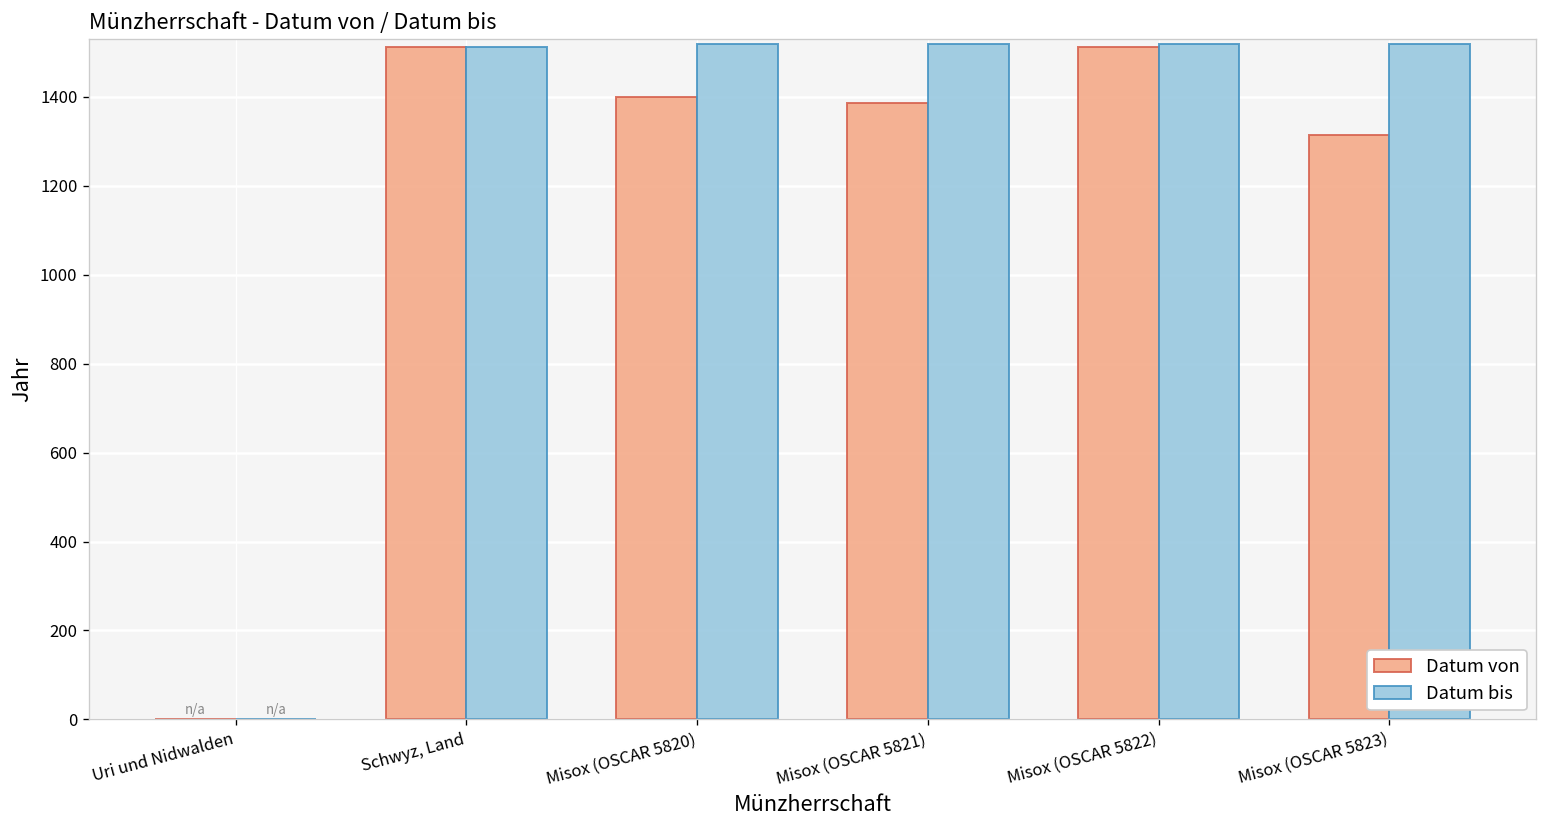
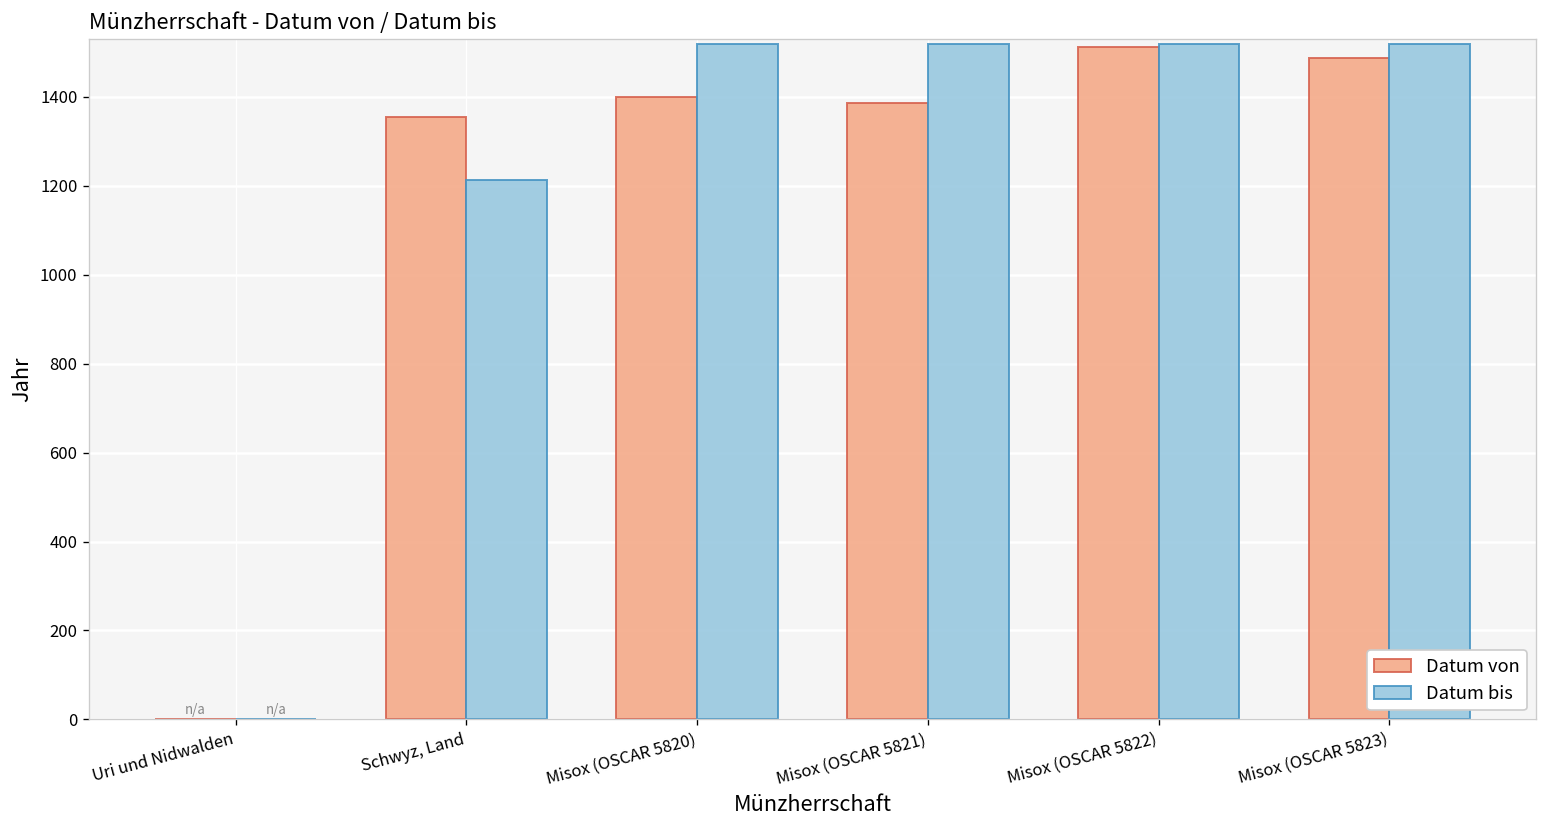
Datum von, Schwyz, Land: 1510 -> 1350
Datum bis, Schwyz, Land: 1510 -> 1210
Datum von, Misox (OSCAR 5823): 1310 -> 1490
